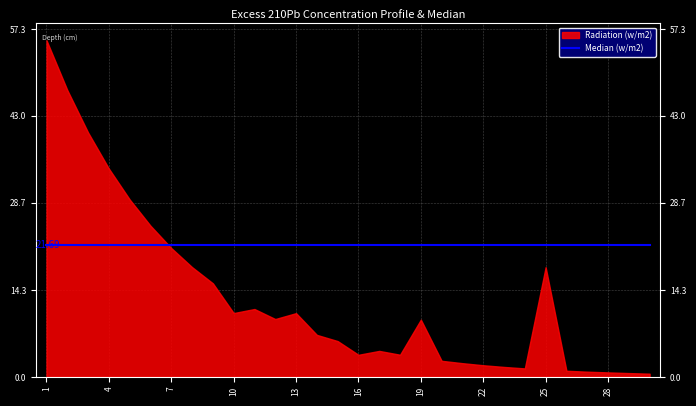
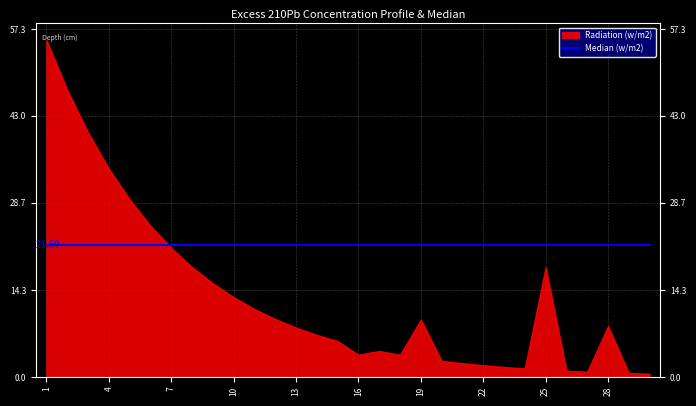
Radiation (w/m2), 10: 11 -> 13
Radiation (w/m2), 13: 11 -> 8
Radiation (w/m2), 28: 1 -> 8
